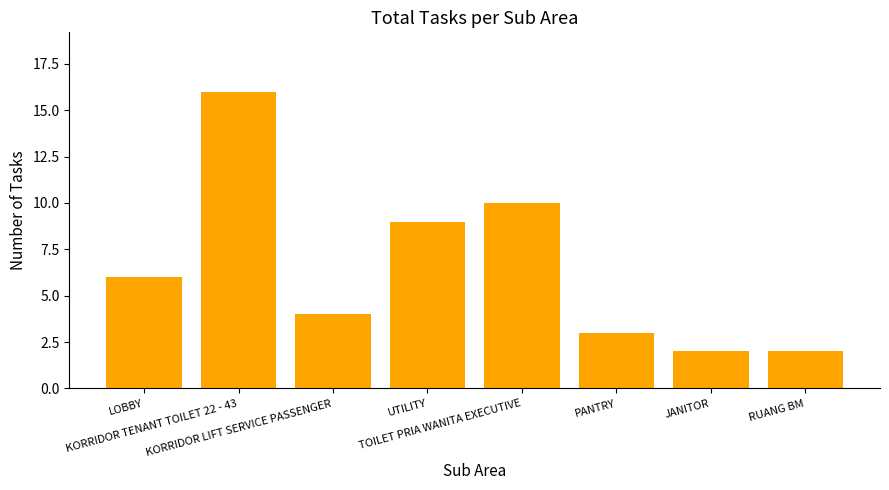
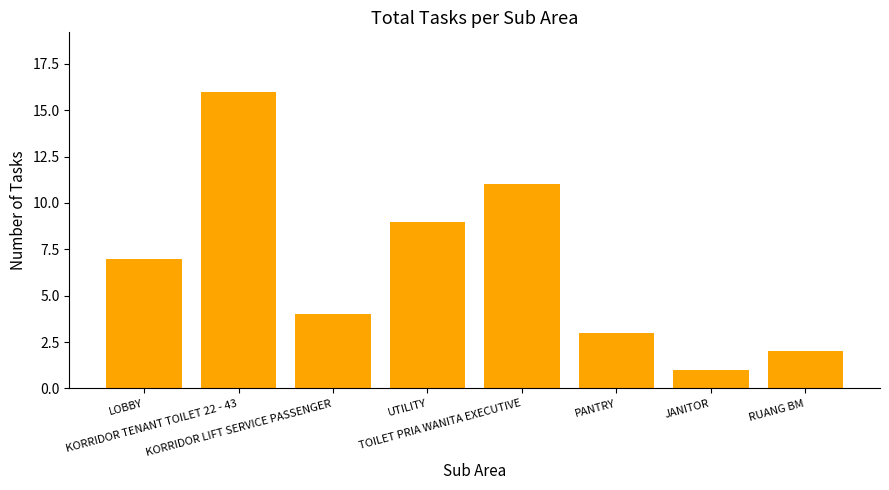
LOBBY: 6 -> 7
TOILET PRIA WANITA EXECUTIVE: 10 -> 11
JANITOR: 2 -> 1
